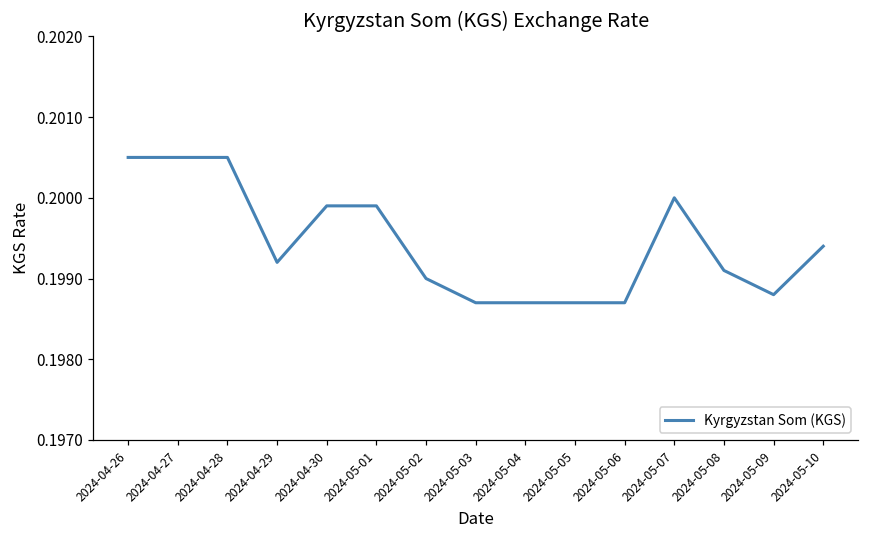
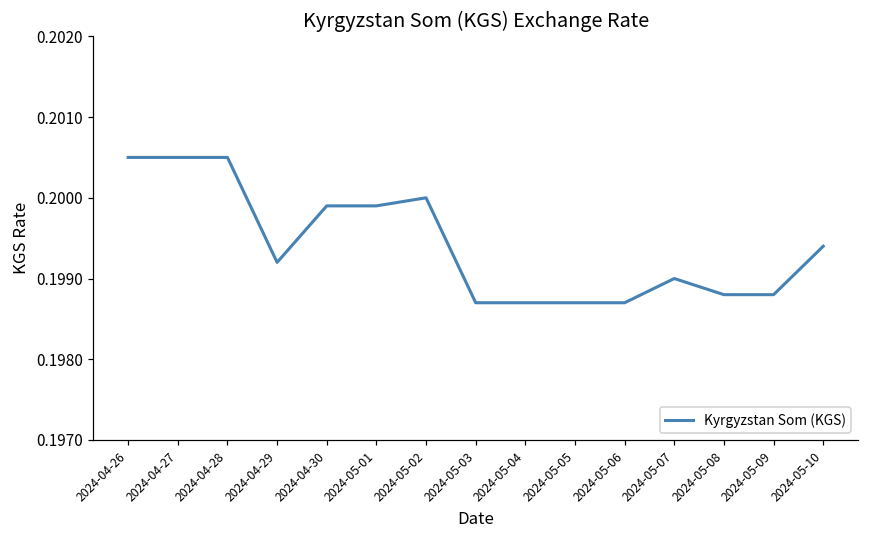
2024-05-02: 0.199 -> 0.200
2024-05-07: 0.200 -> 0.199
2024-05-08: 0.1991 -> 0.1988
